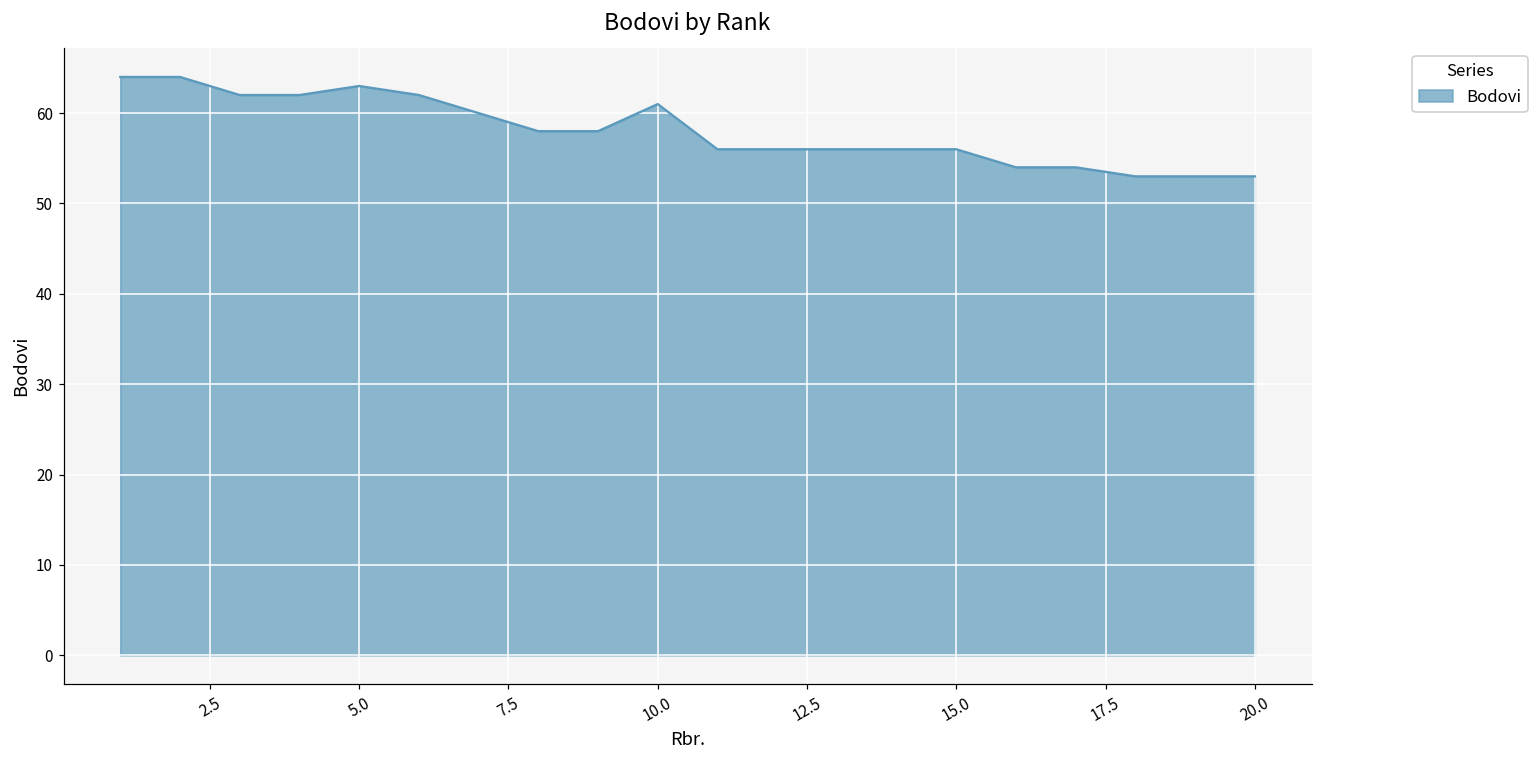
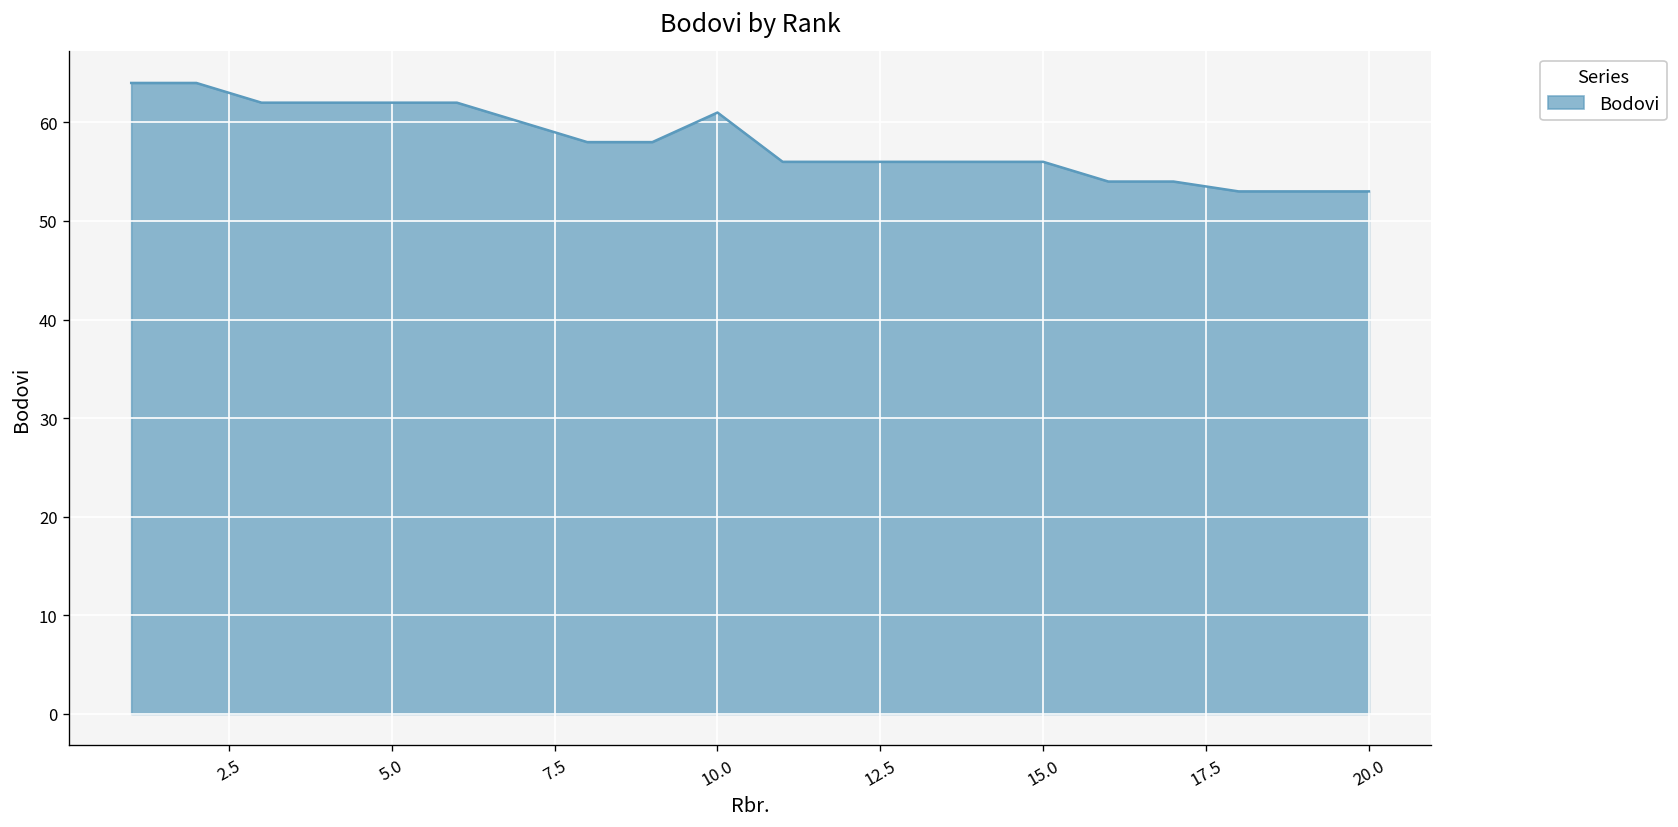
5.0: 63 -> 62
